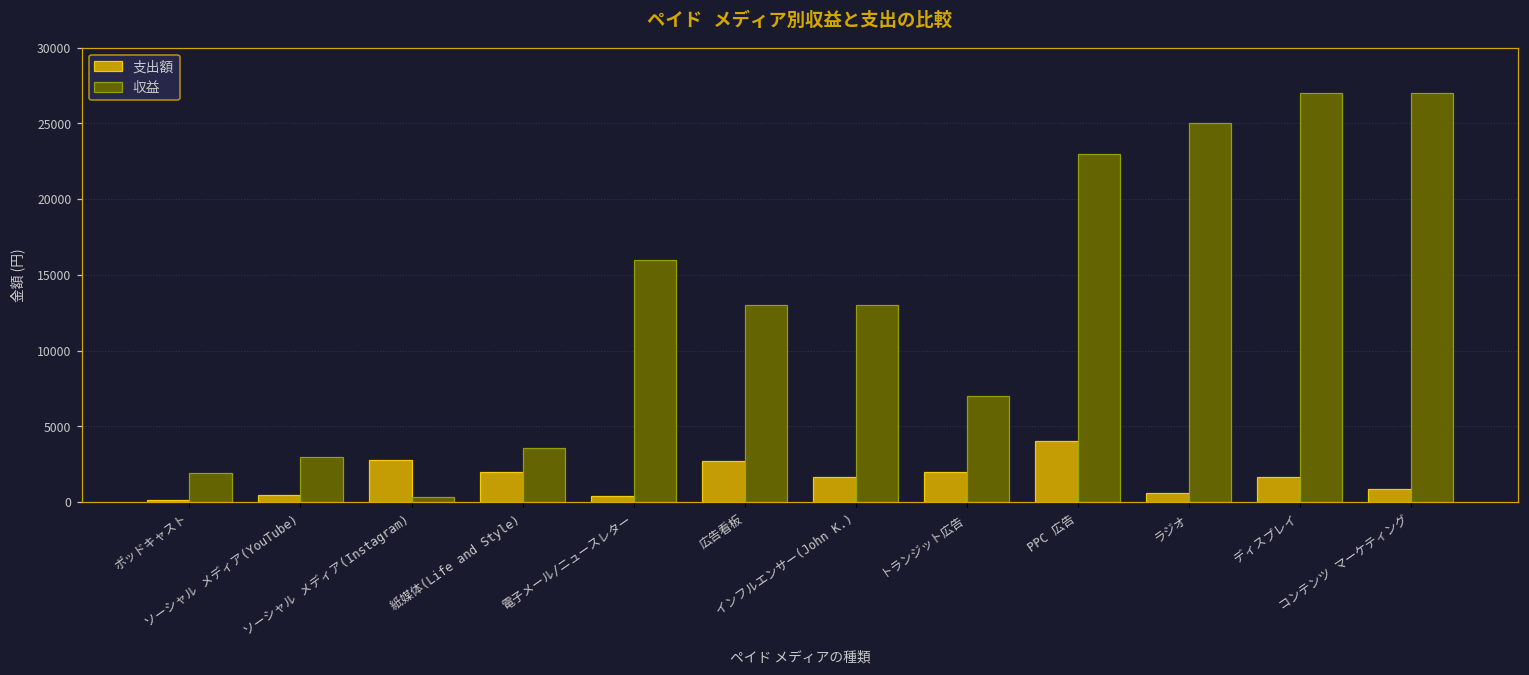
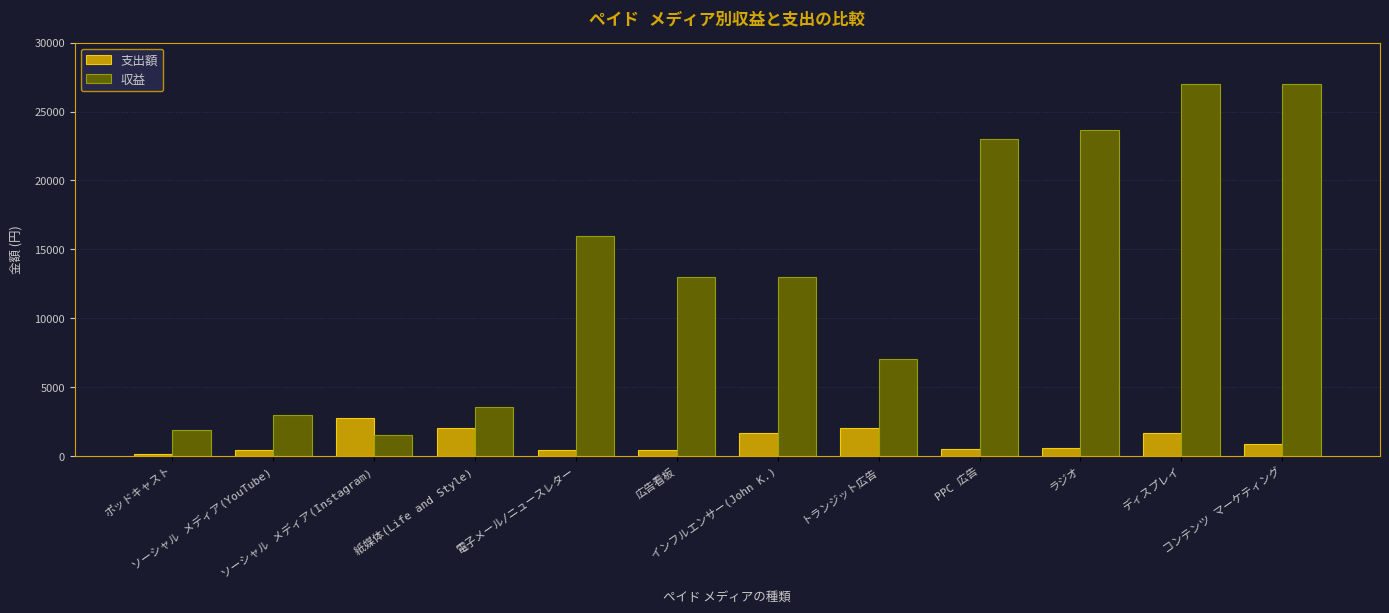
収益, ソーシャル メディア(Instagram): 400 -> 1500
支出額, 広告看板: 2700 -> 400
支出額, PPC 広告: 4000 -> 500
収益, ラジオ: 25000 -> 23700
